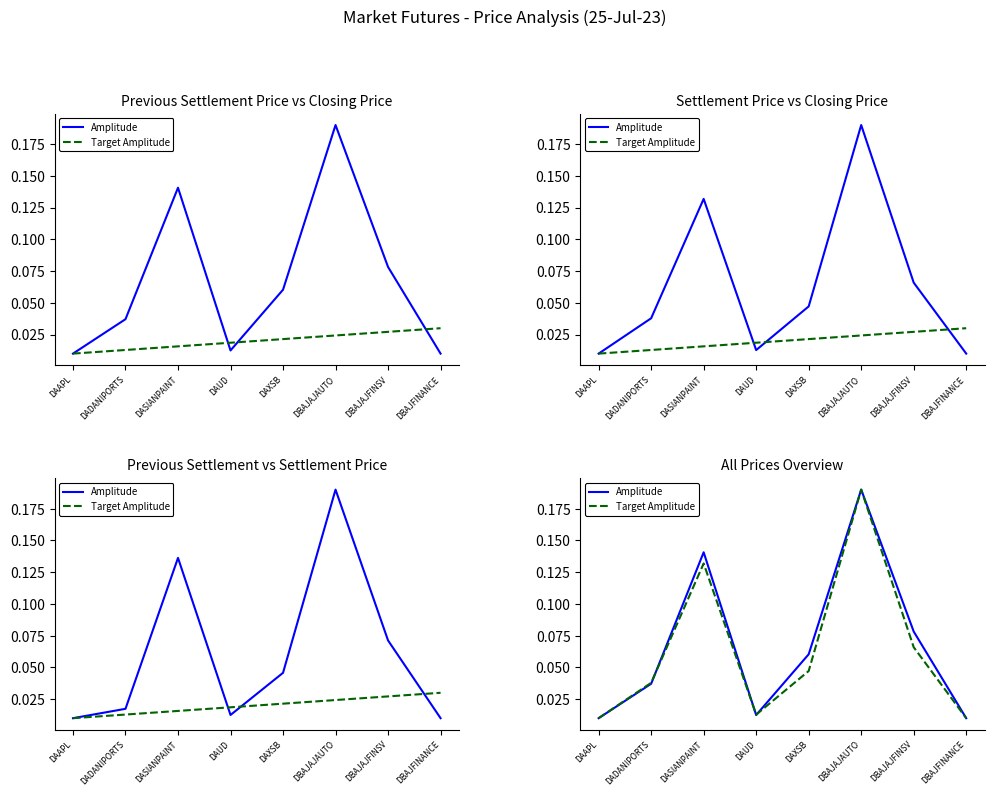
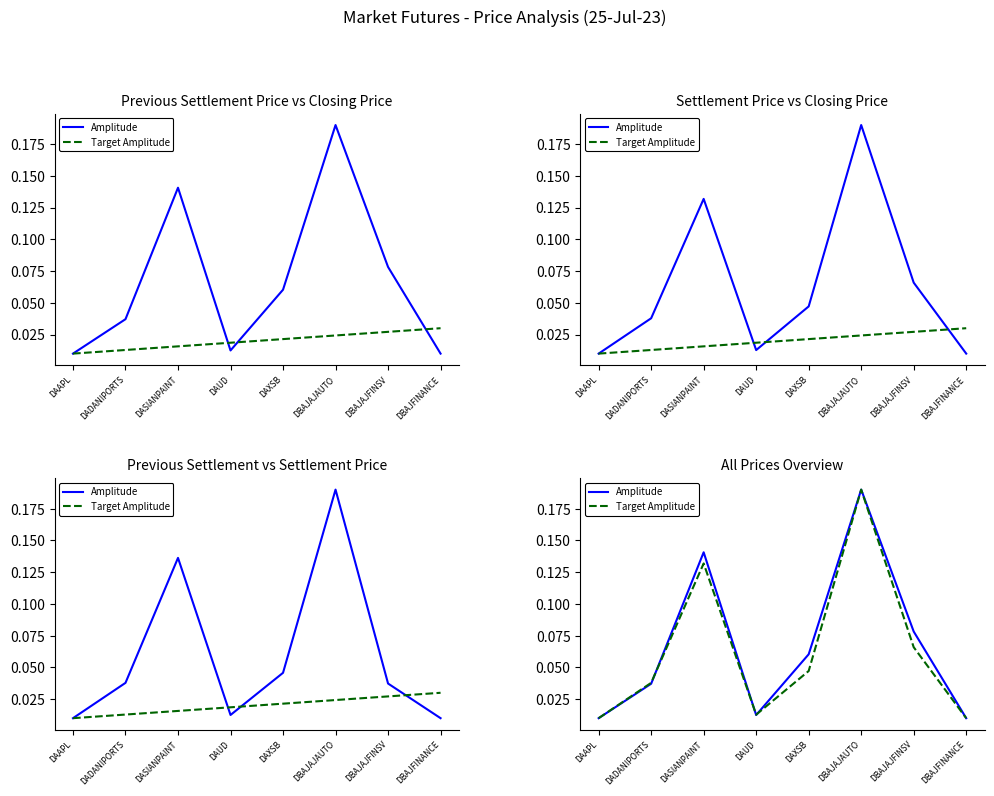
Previous Settlement vs Settlement Price, Amplitude, DADANIPORTS: 0.017 -> 0.038
Previous Settlement vs Settlement Price, Amplitude, DBAJAJFINSV: 0.071 -> 0.037
